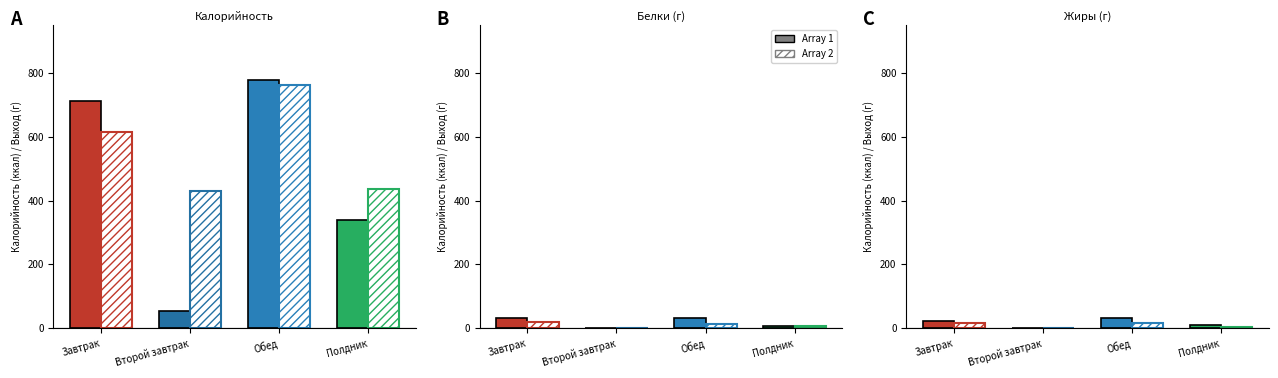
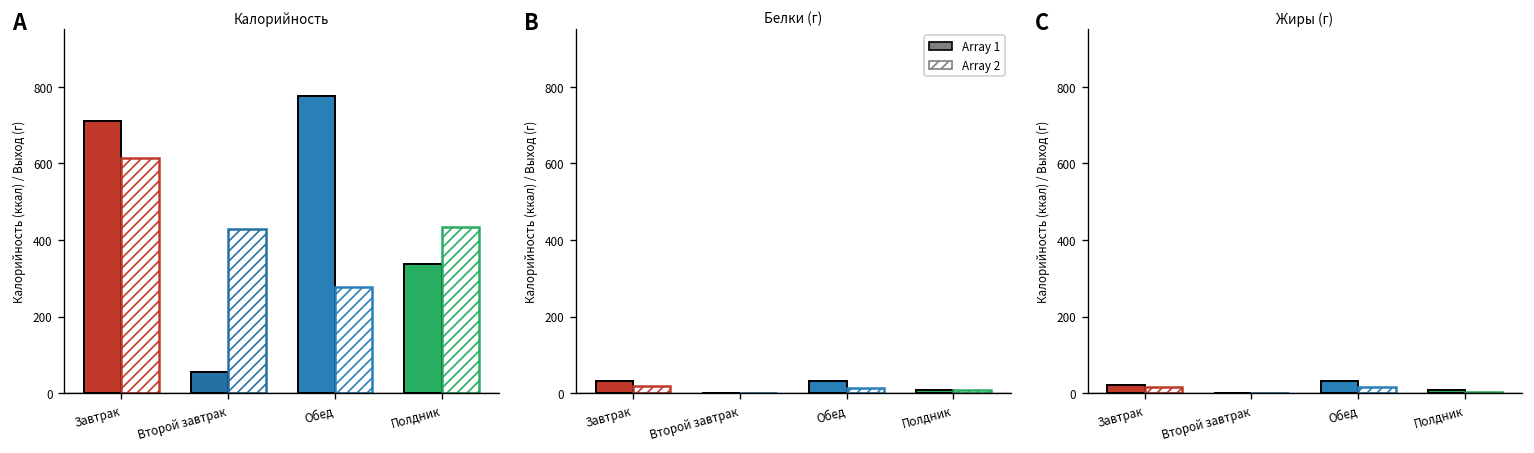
Калорийность, Array 2, Обед: 760 -> 280
